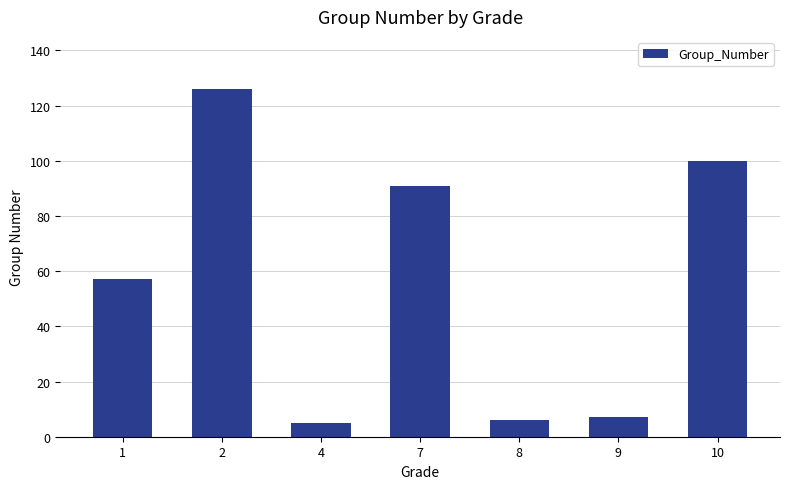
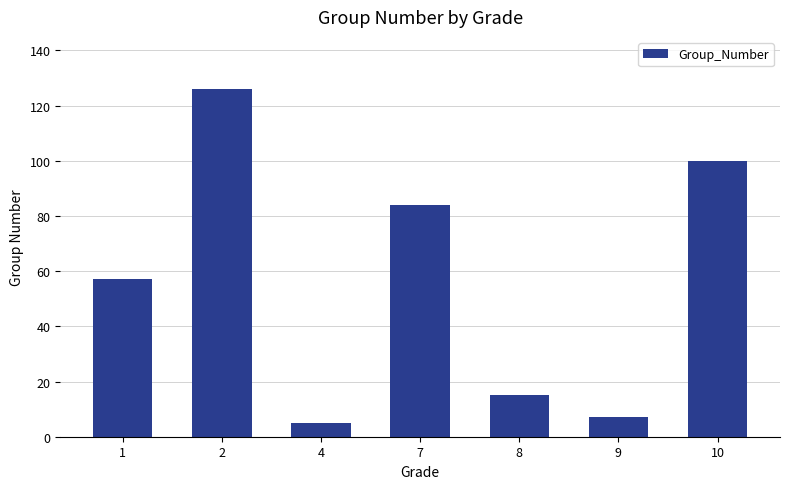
7: 91 -> 84
8: 6 -> 15
